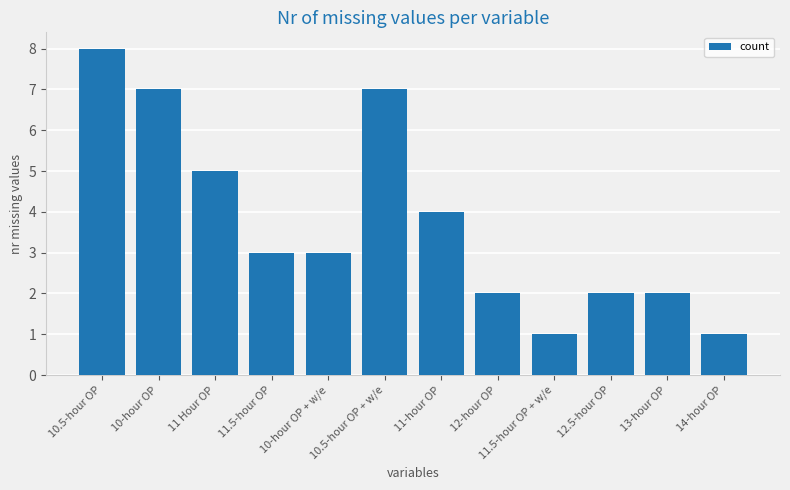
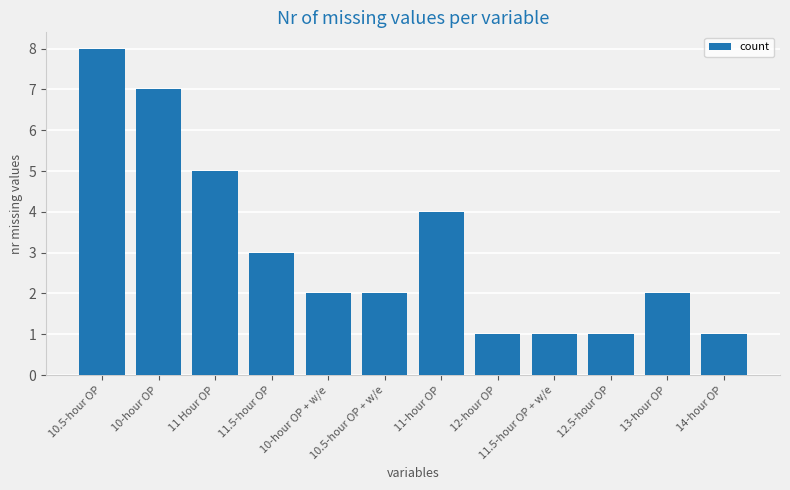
10-hour OP + w/e: 3 -> 2
10.5-hour OP + w/e: 7 -> 2
12-hour OP: 2 -> 1
12.5-hour OP: 2 -> 1
